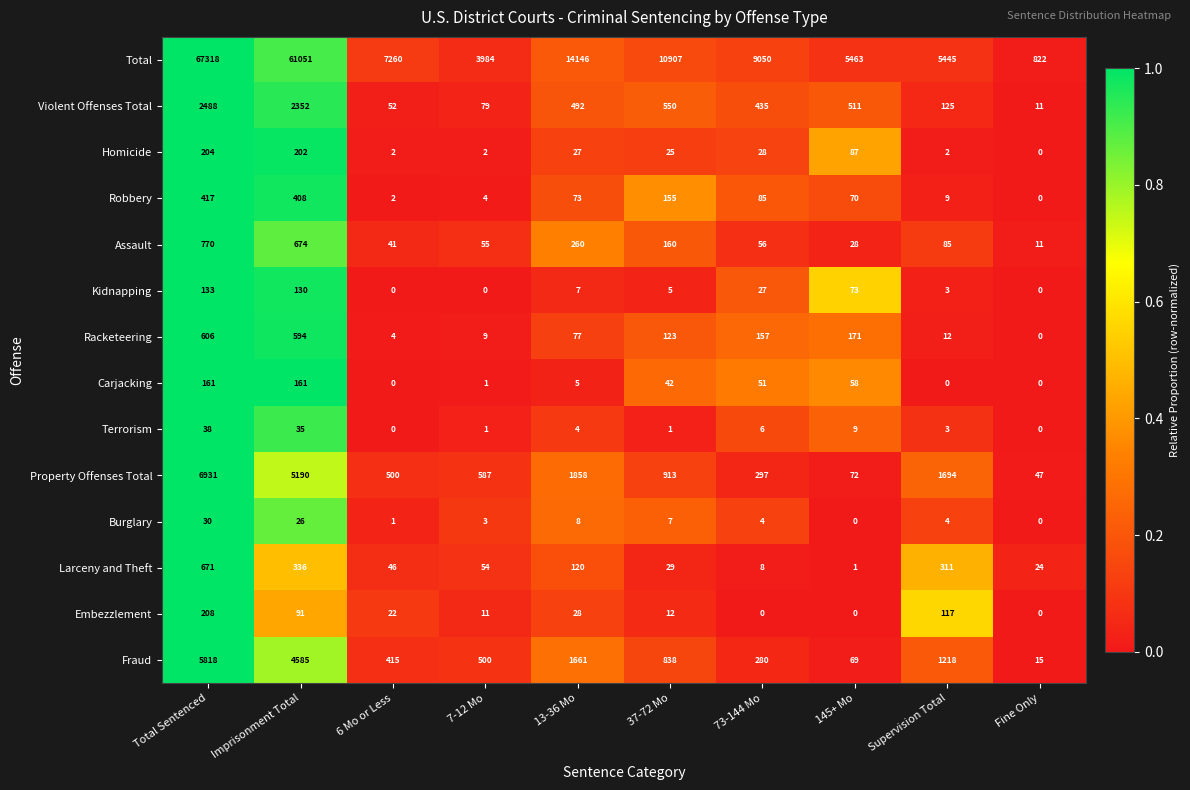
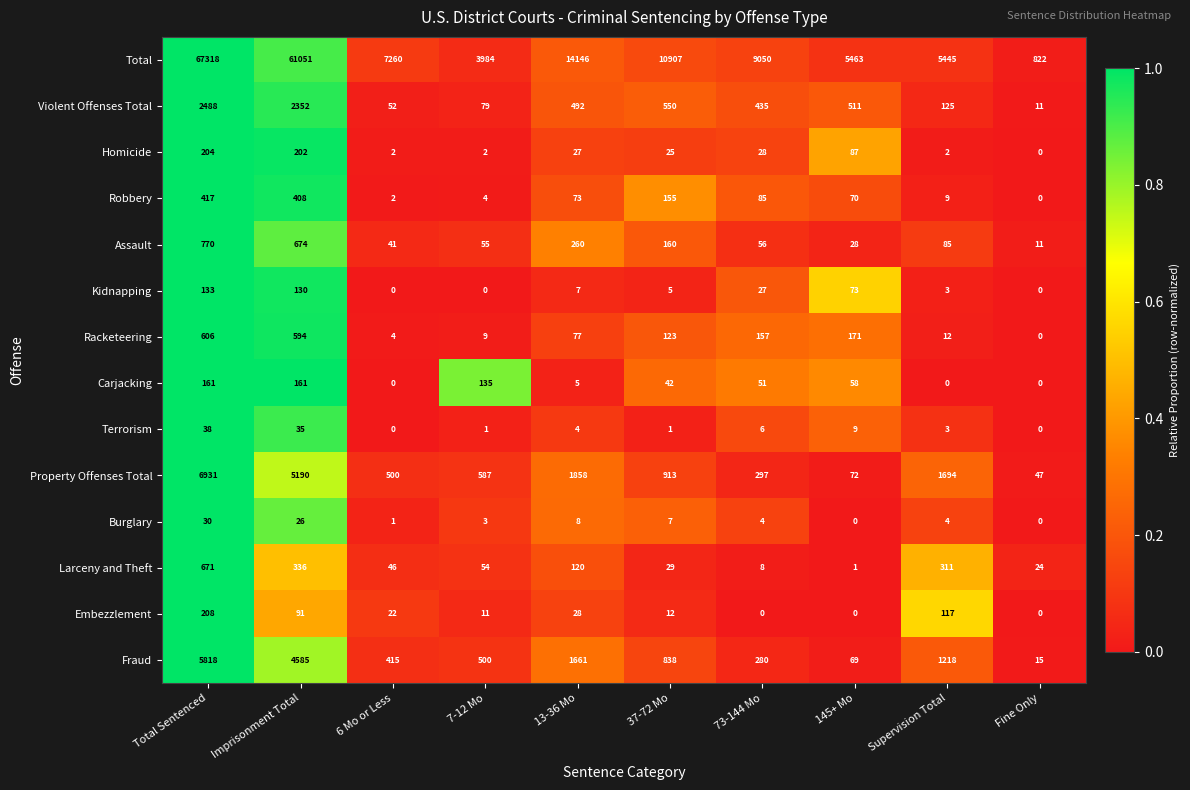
Carjacking, 7-12 Mo: 1 -> 135
